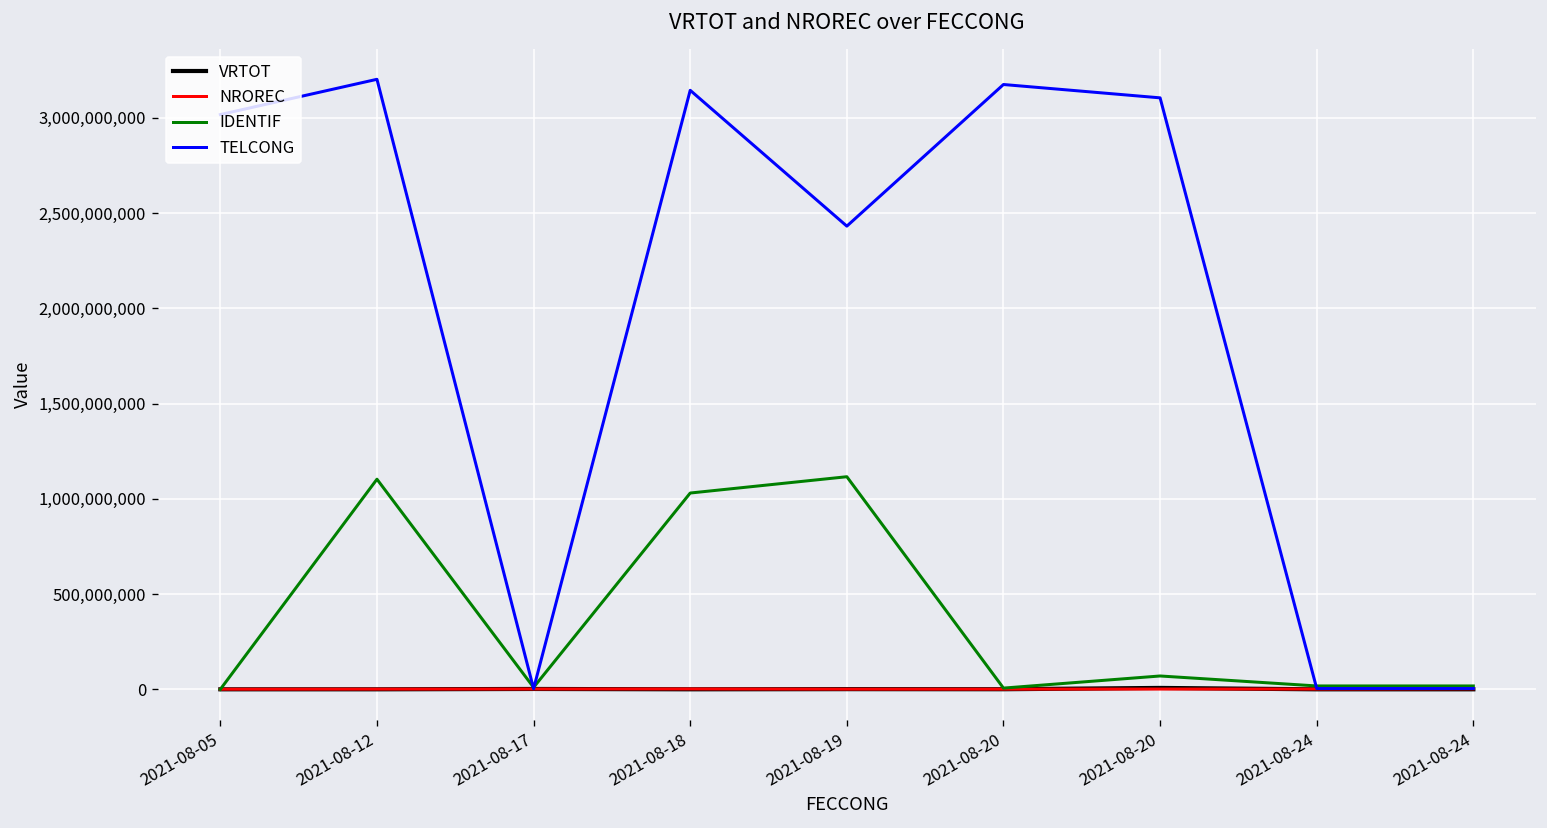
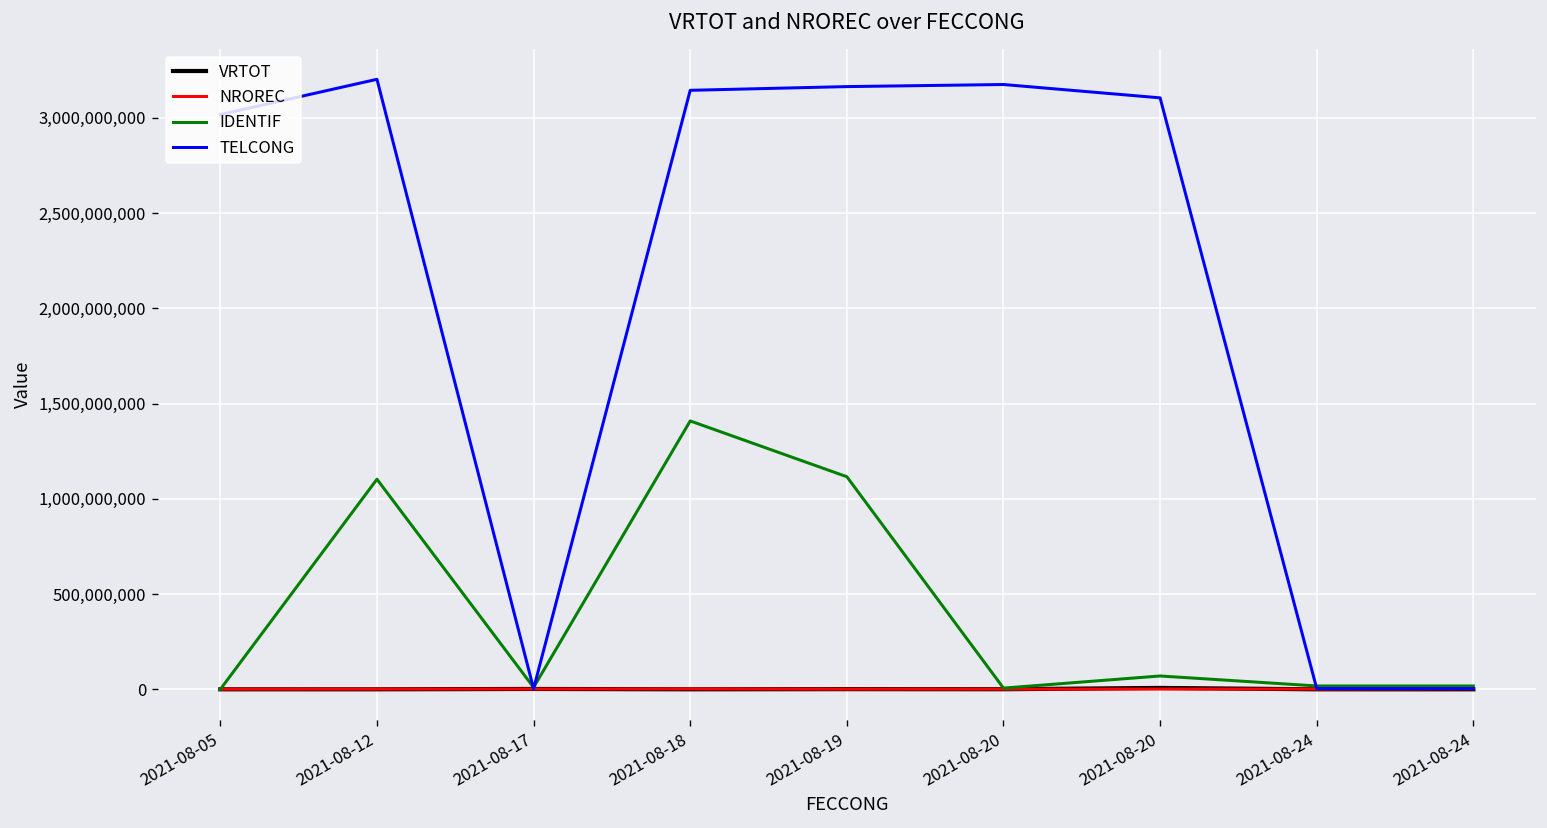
IDENTIF, 2021-08-18: 1,030,000,000 -> 1,410,000,000
TELCONG, 2021-08-19: 2,430,000,000 -> 3,160,000,000
